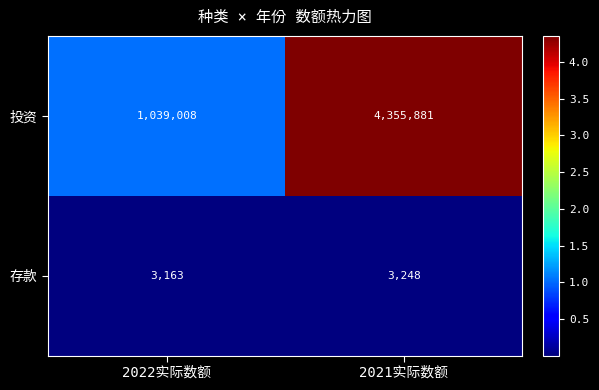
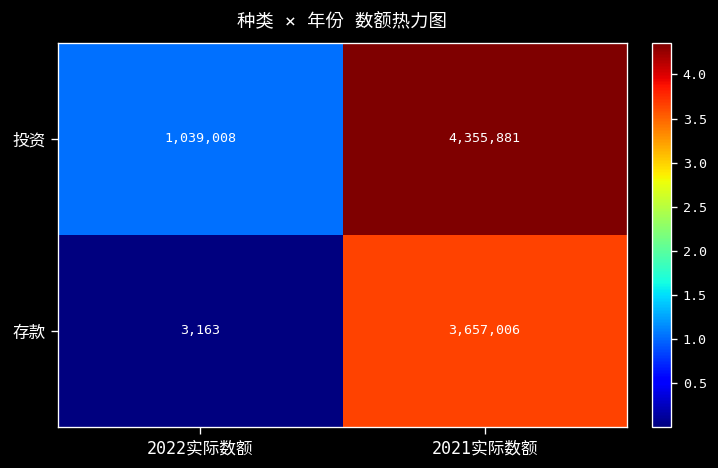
存款, 2021实际数额: 3,248 -> 3,657,006
